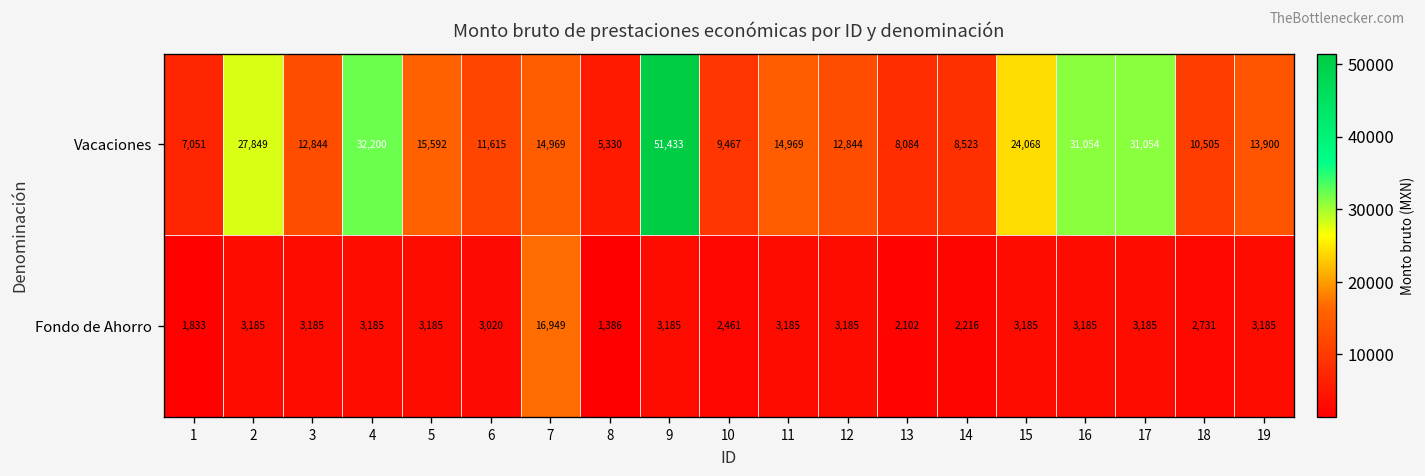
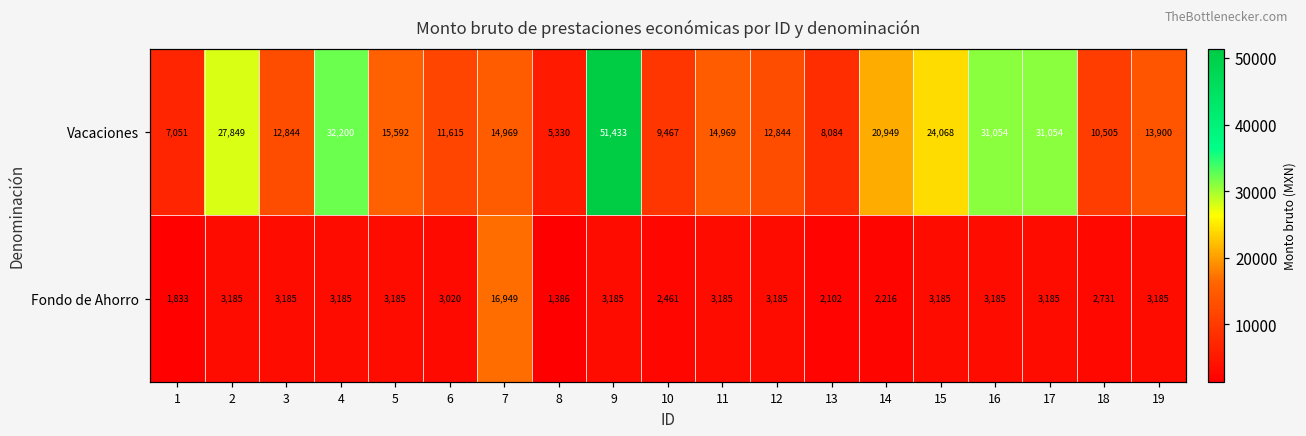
Vacaciones, 14: 8,523 -> 20,949
